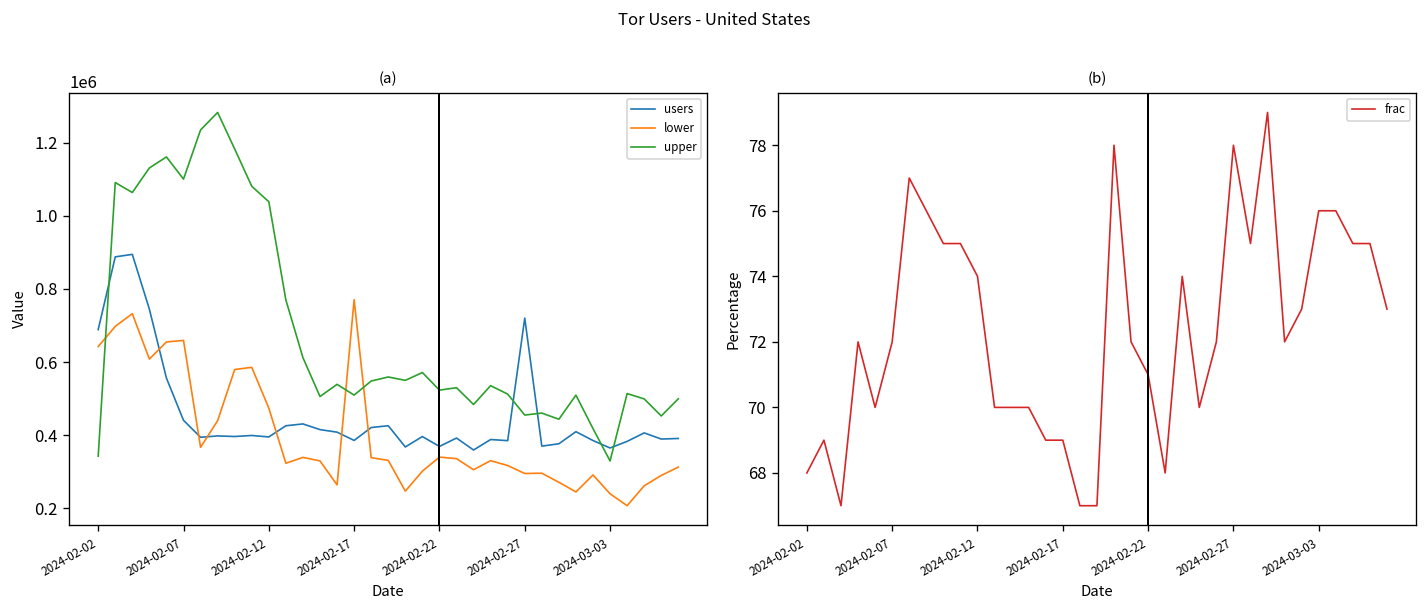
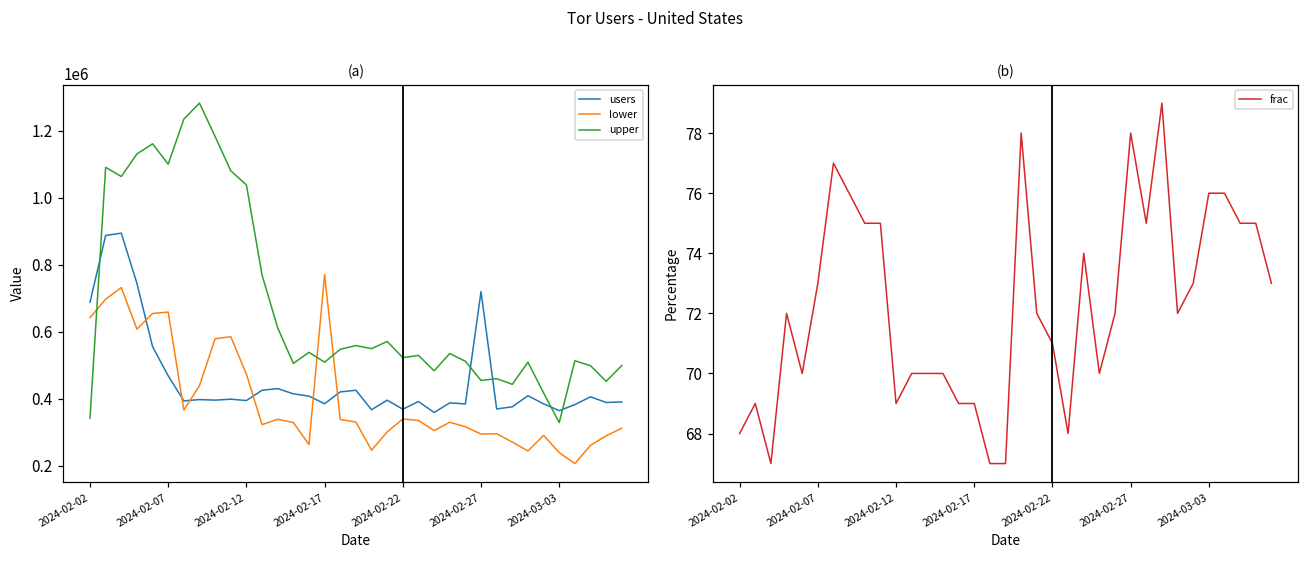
(a), users, 2024-02-07: 440000 -> 470000
(b), 2024-02-07: 72 -> 73
(b), 2024-02-12: 74 -> 69
